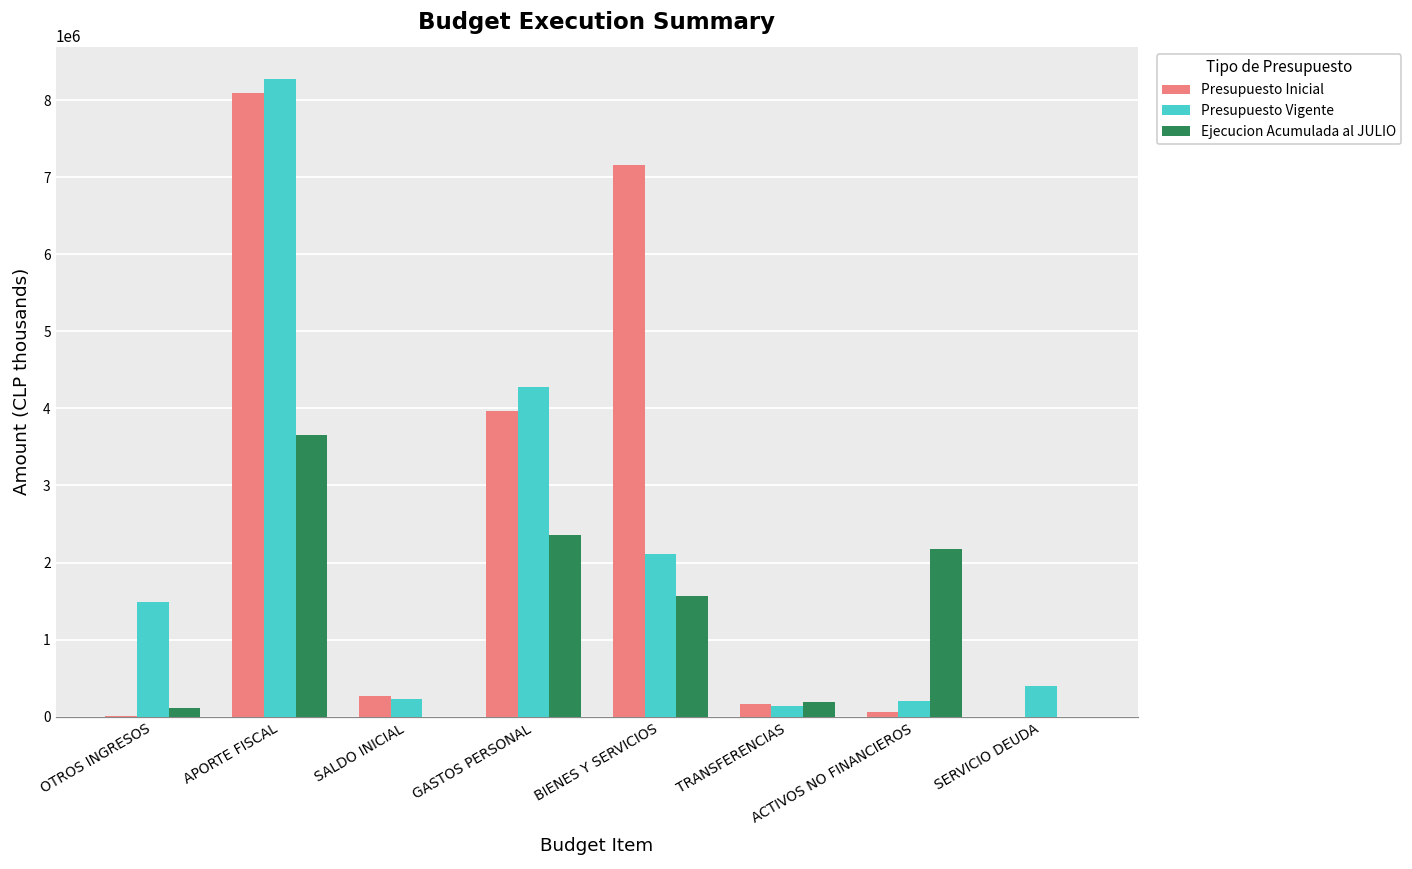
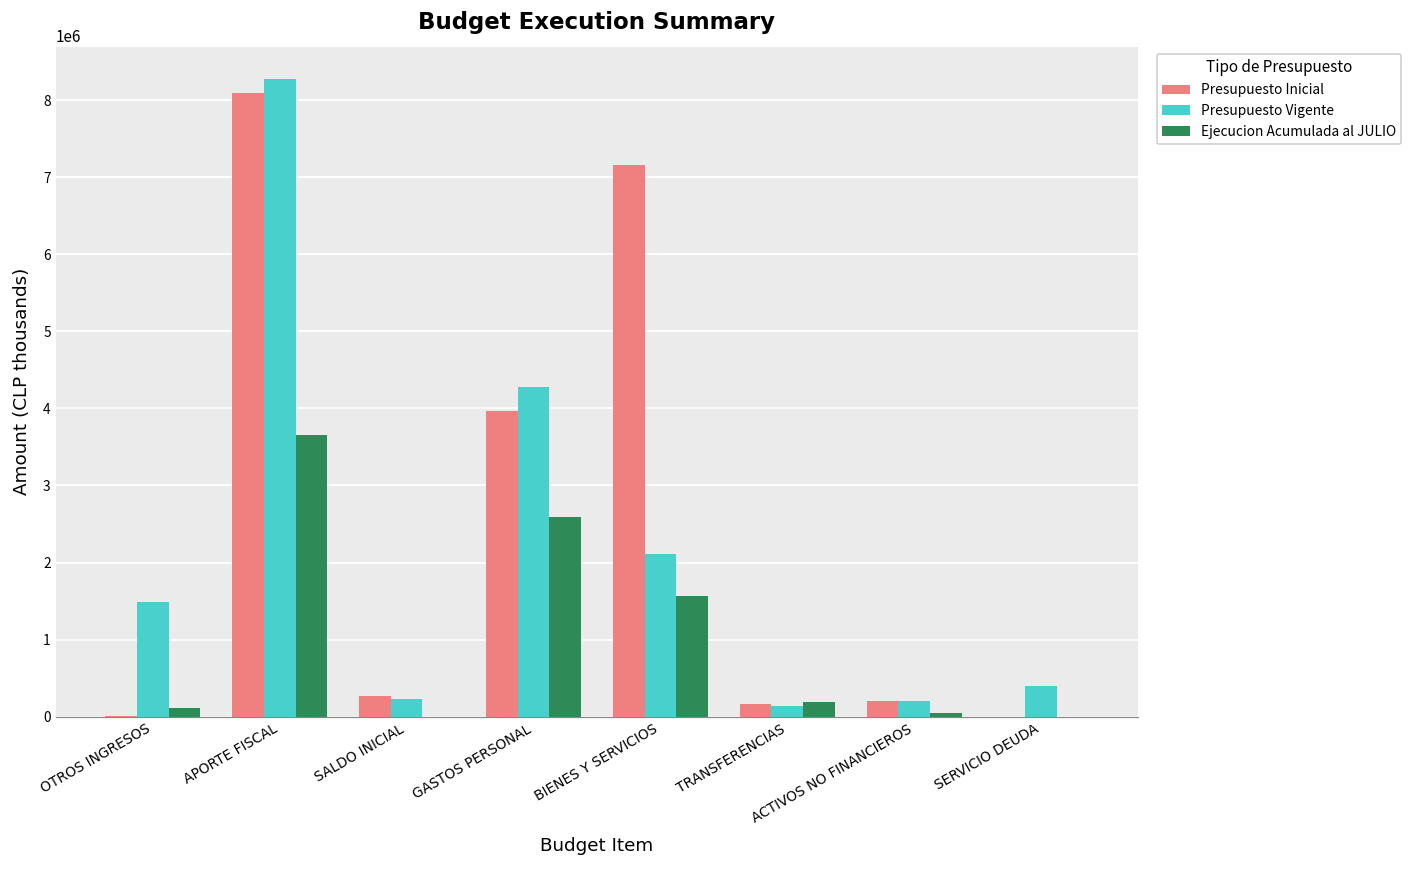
Ejecucion Acumulada al JULIO, GASTOS PERSONAL: 2400000 -> 2600000
Presupuesto Inicial, ACTIVOS NO FINANCIEROS: 100000 -> 200000
Ejecucion Acumulada al JULIO, ACTIVOS NO FINANCIEROS: 2200000 -> 100000
